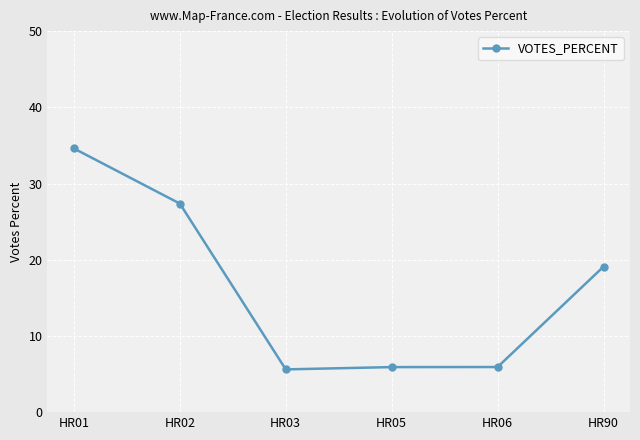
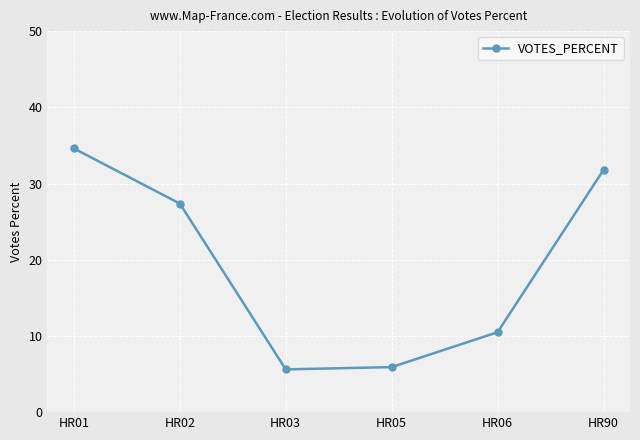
HR06: 6 -> 10
HR90: 19 -> 32
